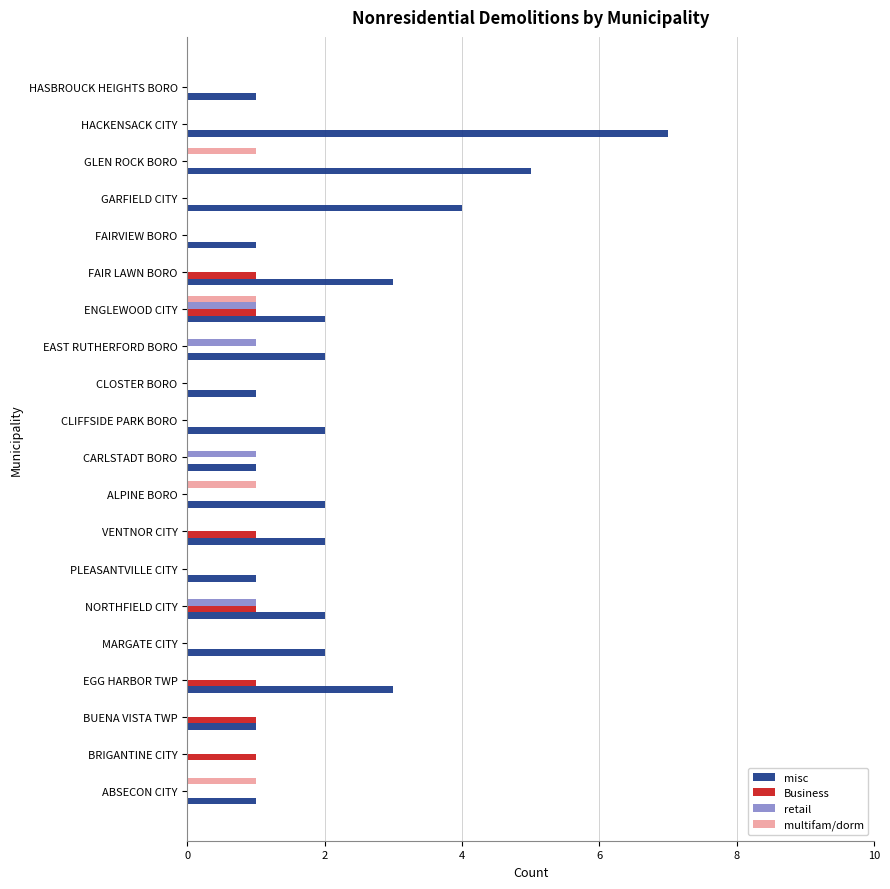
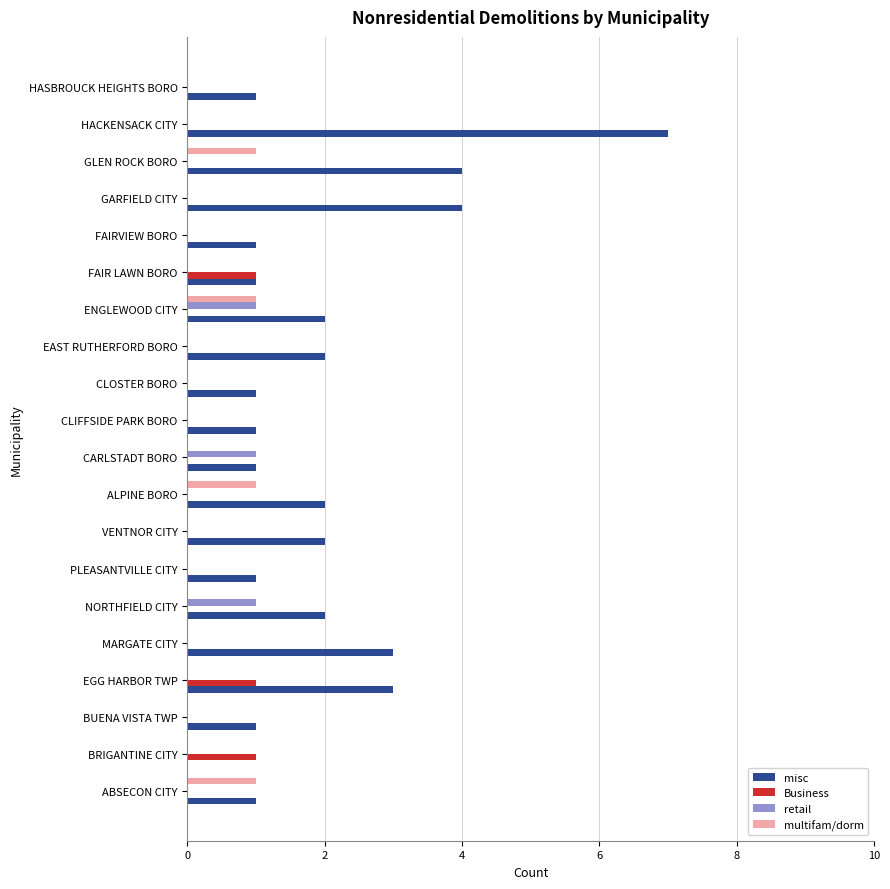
misc, GLEN ROCK BORO: 5 -> 4
misc, FAIR LAWN BORO: 3 -> 1
Business, ENGLEWOOD CITY: 1 -> 0
retail, EAST RUTHERFORD BORO: 1 -> 0
misc, CLIFFSIDE PARK BORO: 2 -> 1
Business, VENTNOR CITY: 1 -> 0
Business, NORTHFIELD CITY: 1 -> 0
misc, MARGATE CITY: 2 -> 3
Business, BUENA VISTA TWP: 1 -> 0
